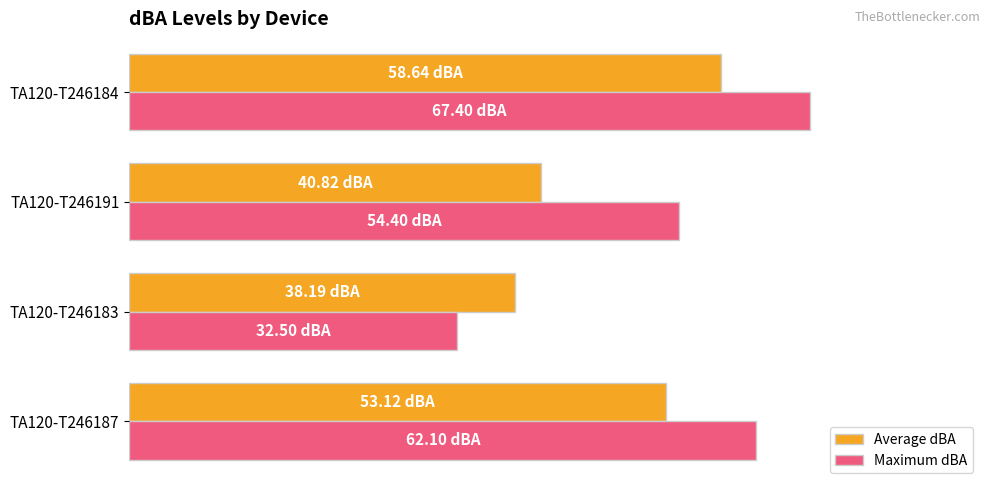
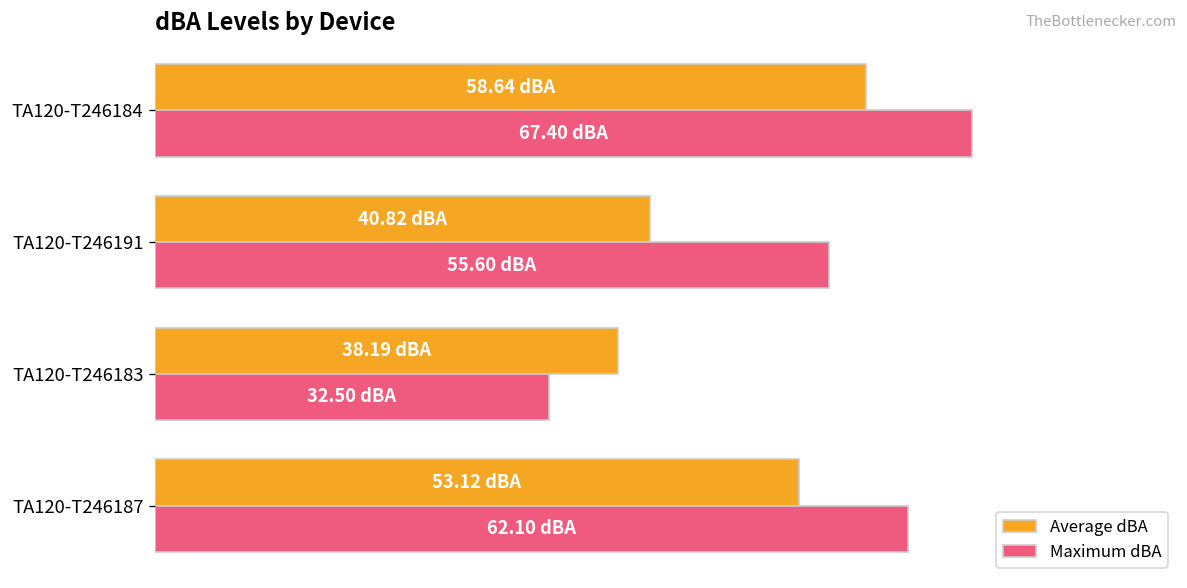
Maximum dBA, TA120-T246191: 54.40 -> 55.60
